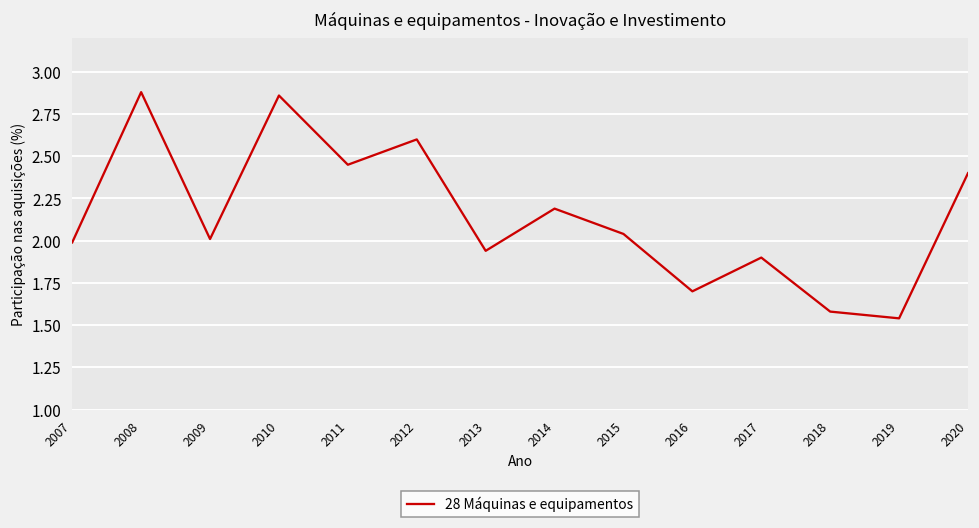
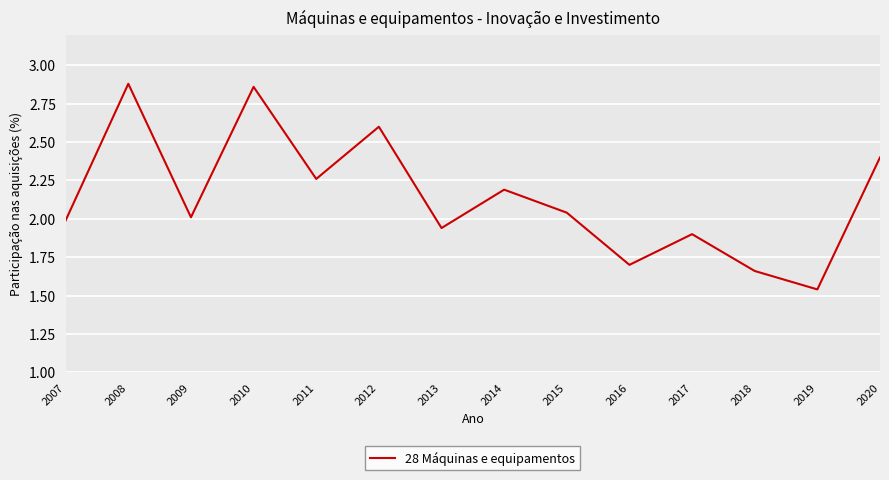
2011: 2.45 -> 2.26
2018: 1.58 -> 1.66
